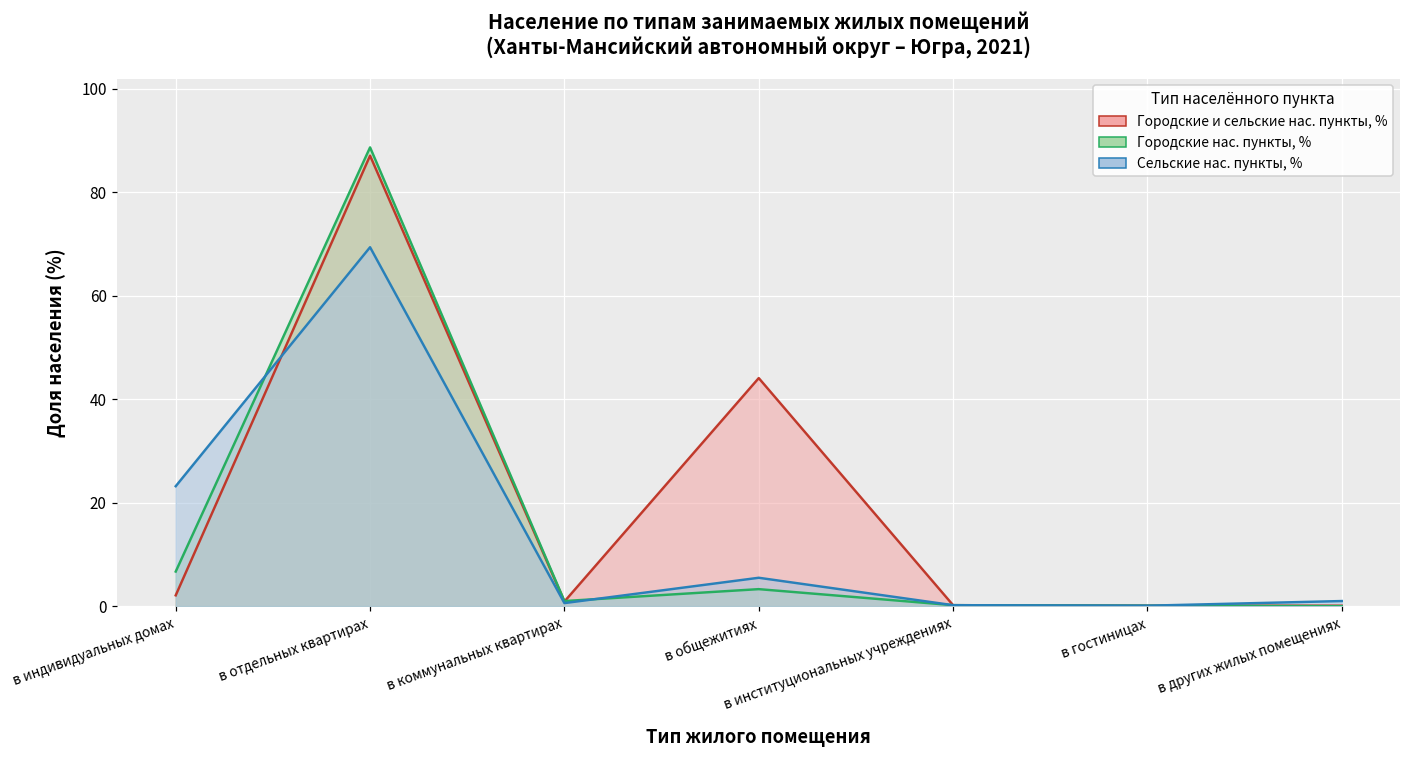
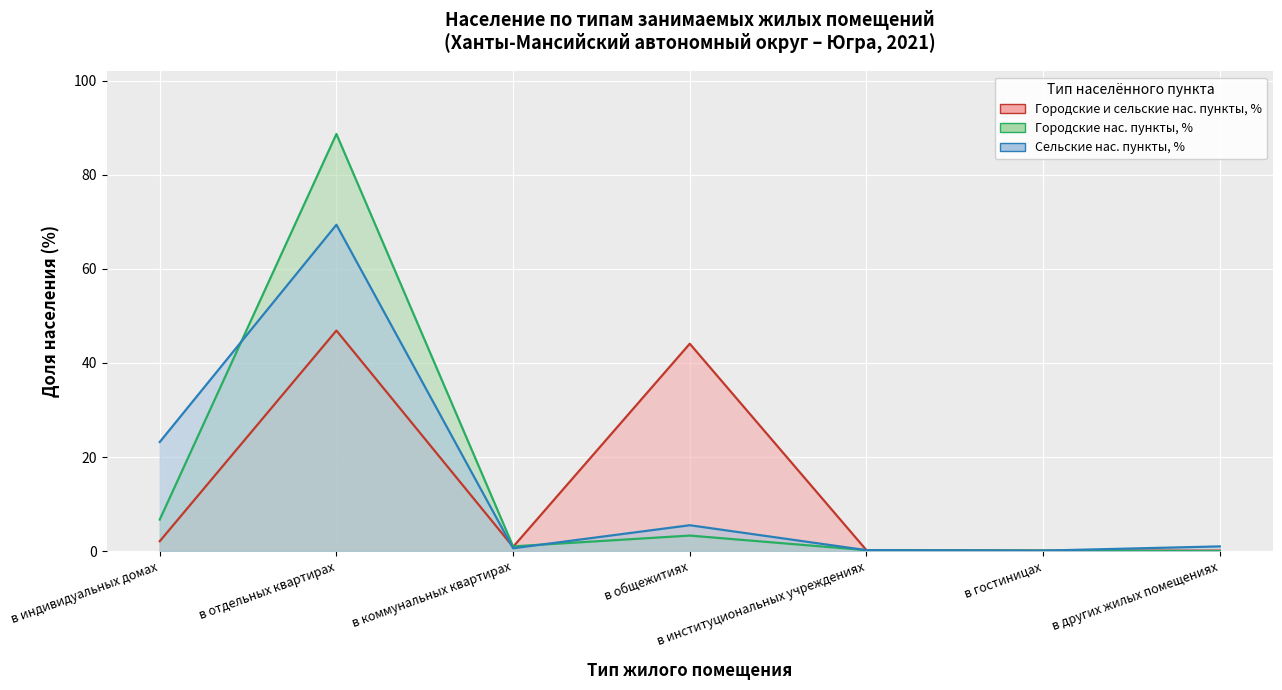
Городские и сельские нас. пункты, %, в отдельных квартирах: 87 -> 47
